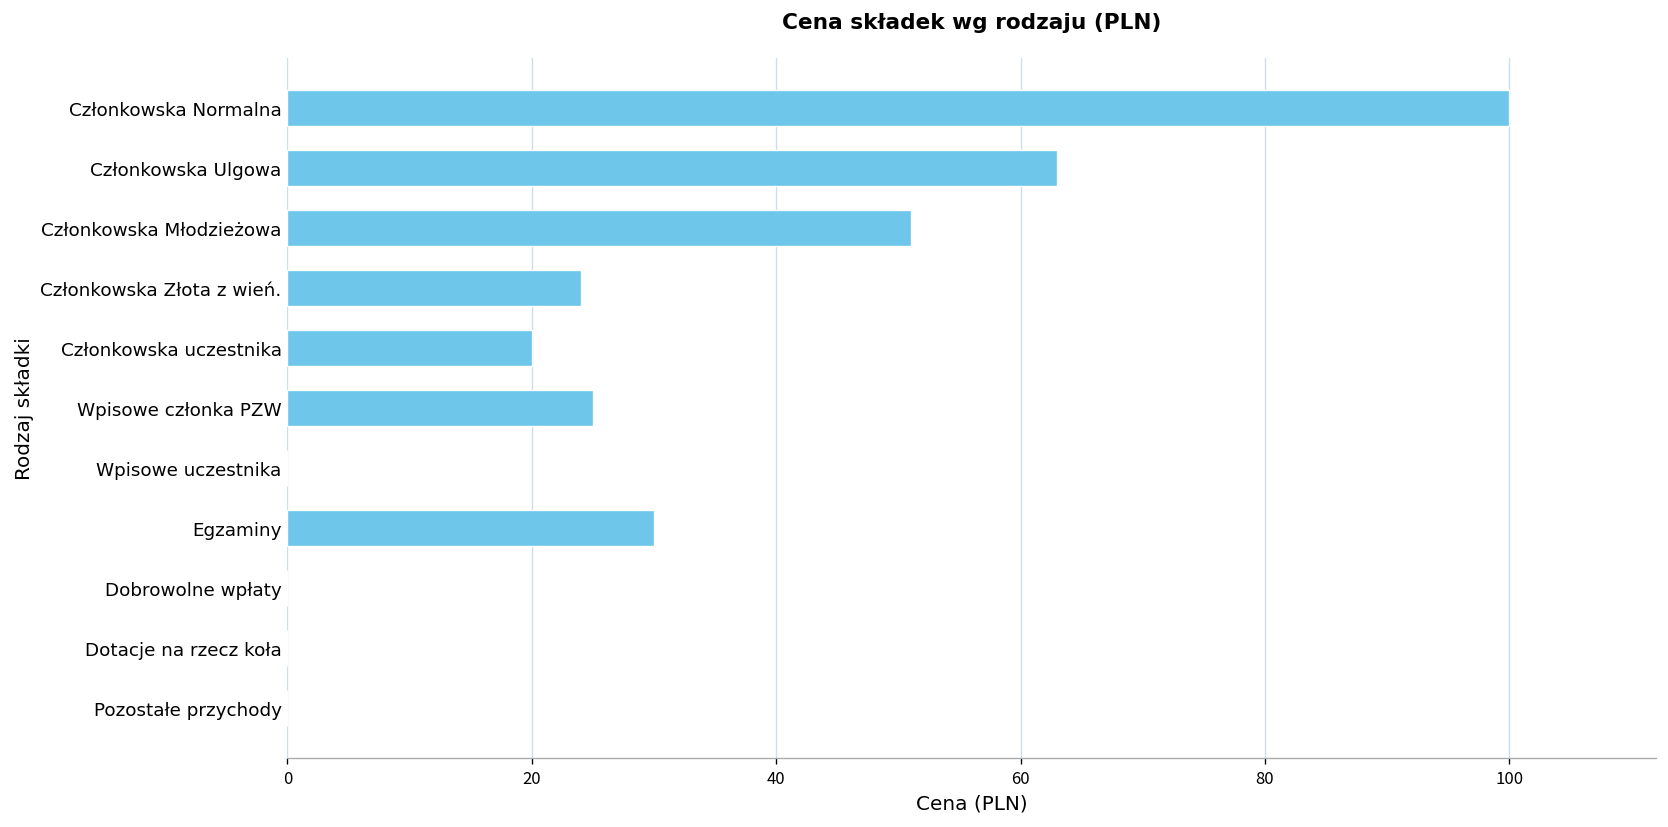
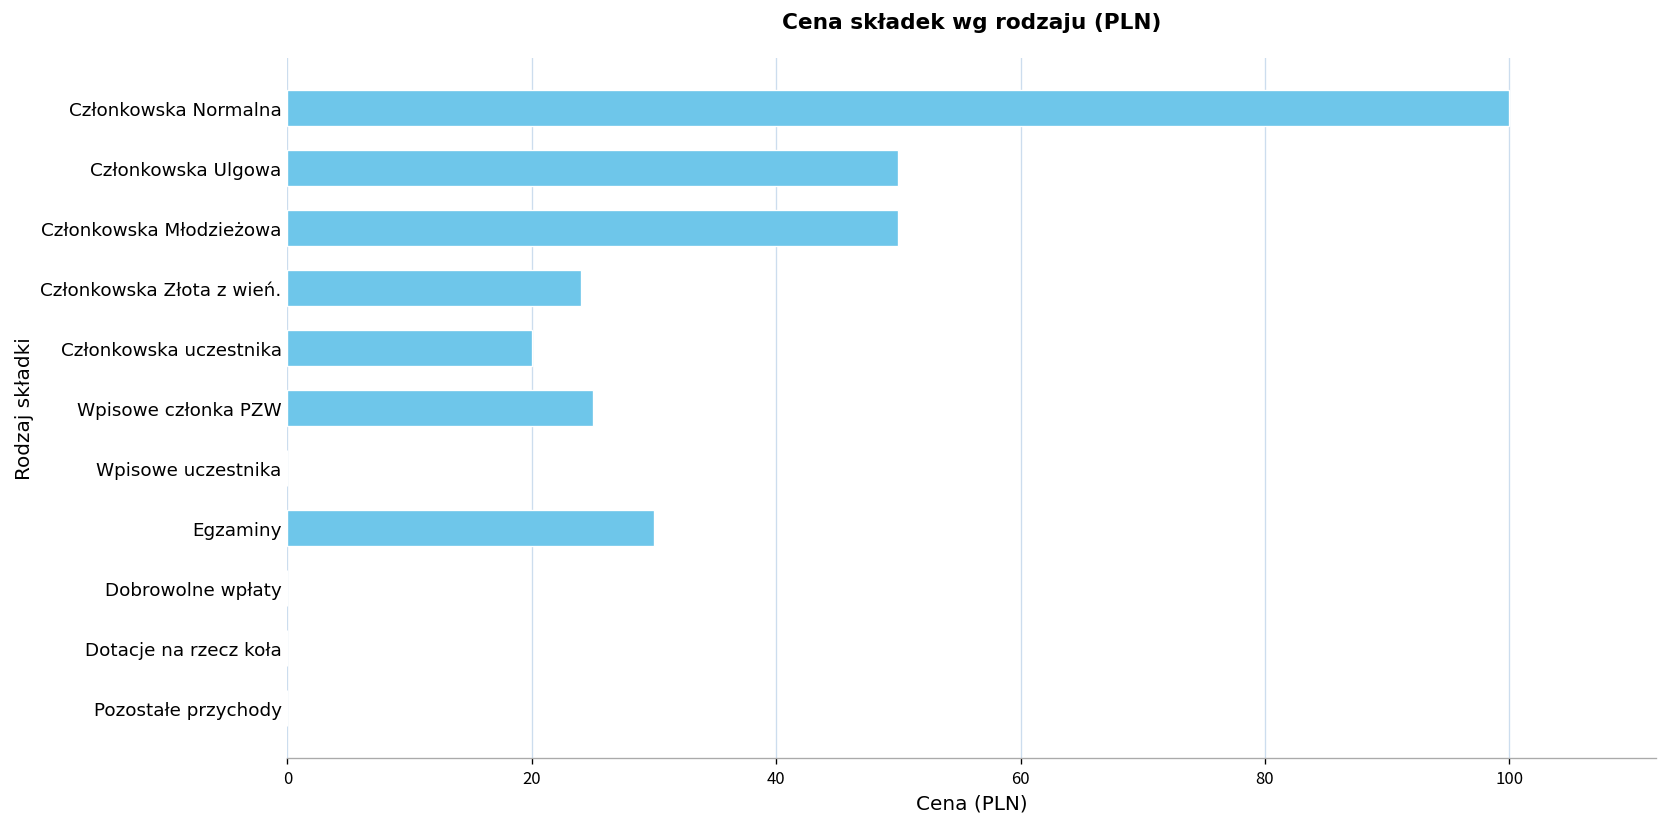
Członkowska Ulgowa: 63 -> 50
Członkowska Młodzieżowa: 51 -> 50
